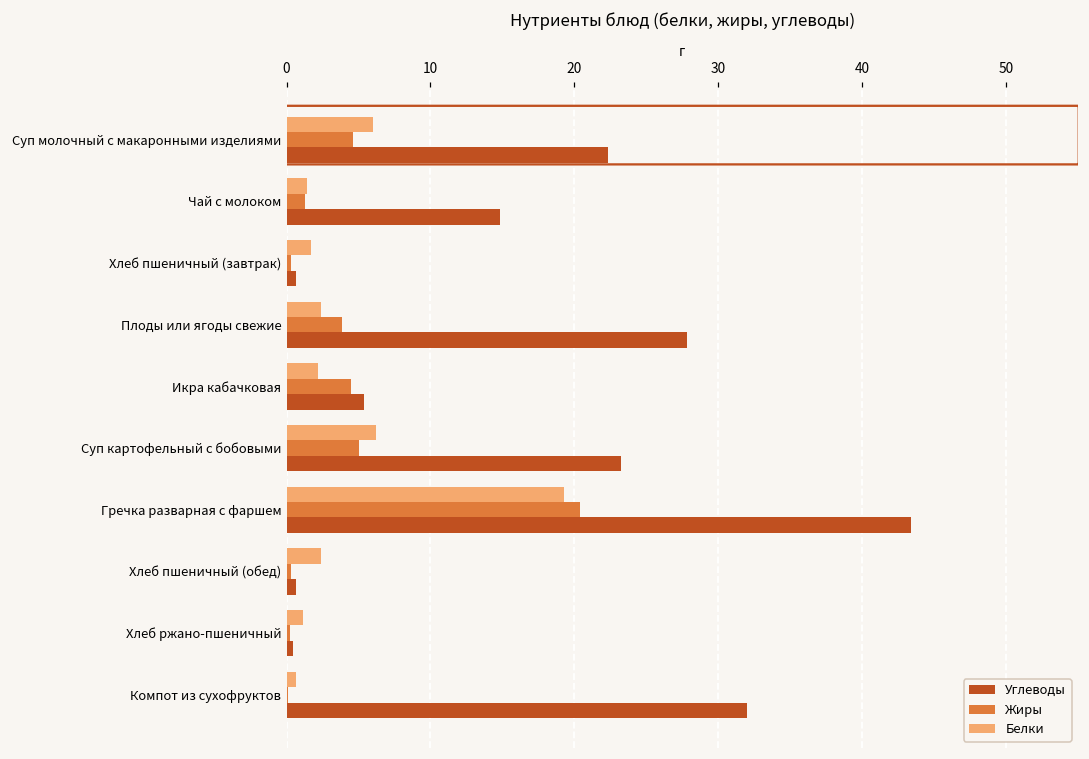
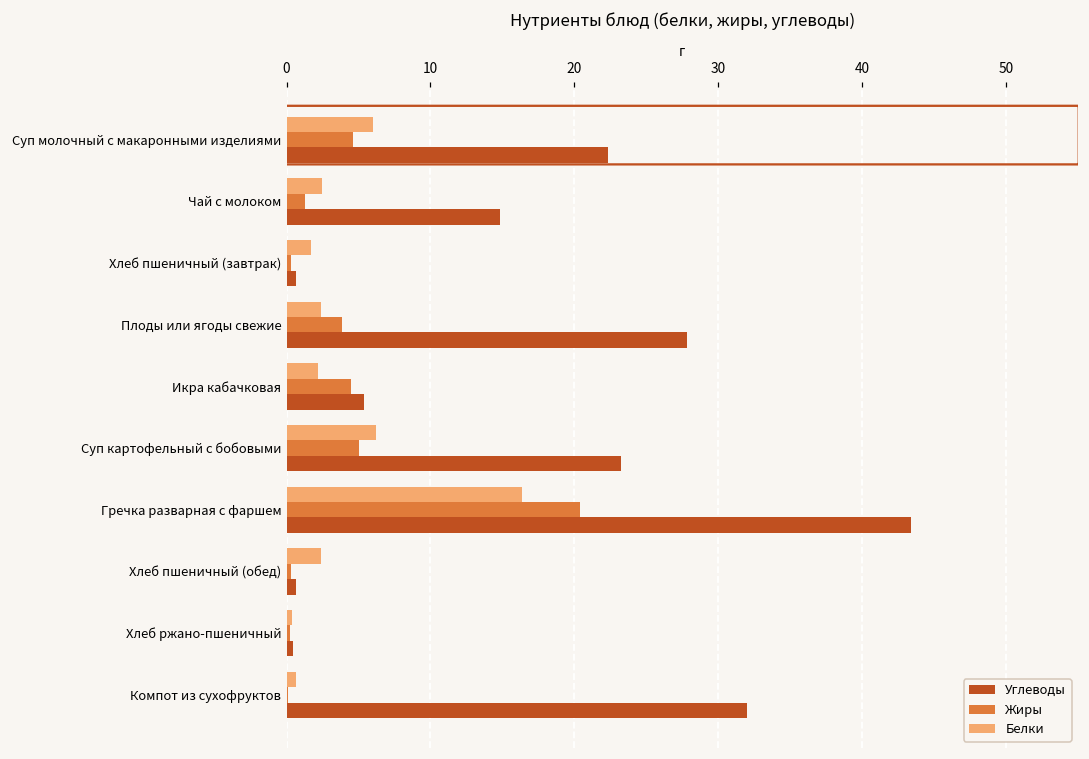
Белки, Чай с молоком: 1.4 -> 2.5
Белки, Гречка разварная с фаршем: 19.3 -> 16.4
Белки, Хлеб ржано-пшеничный: 1.1 -> 0.4
